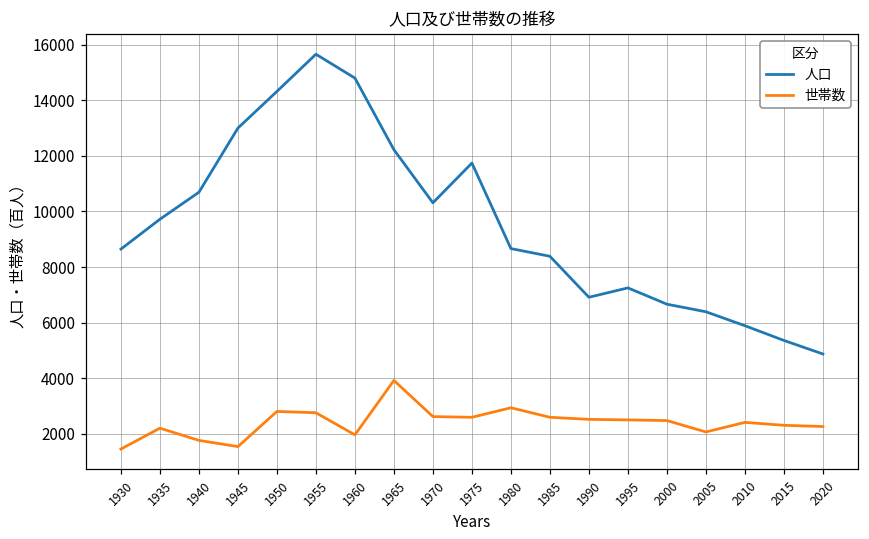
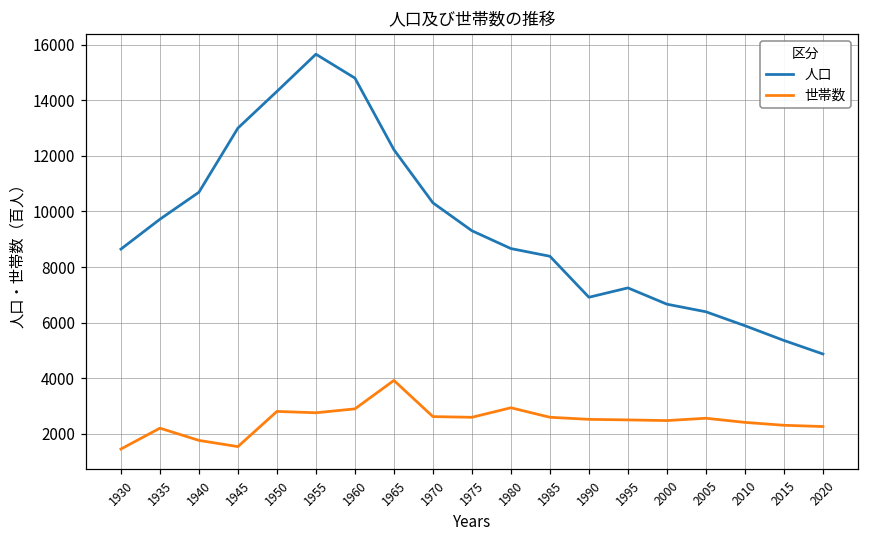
世帯数, 1960: 2000 -> 2900
人口, 1975: 11700 -> 9300
世帯数, 2005: 2100 -> 2600
